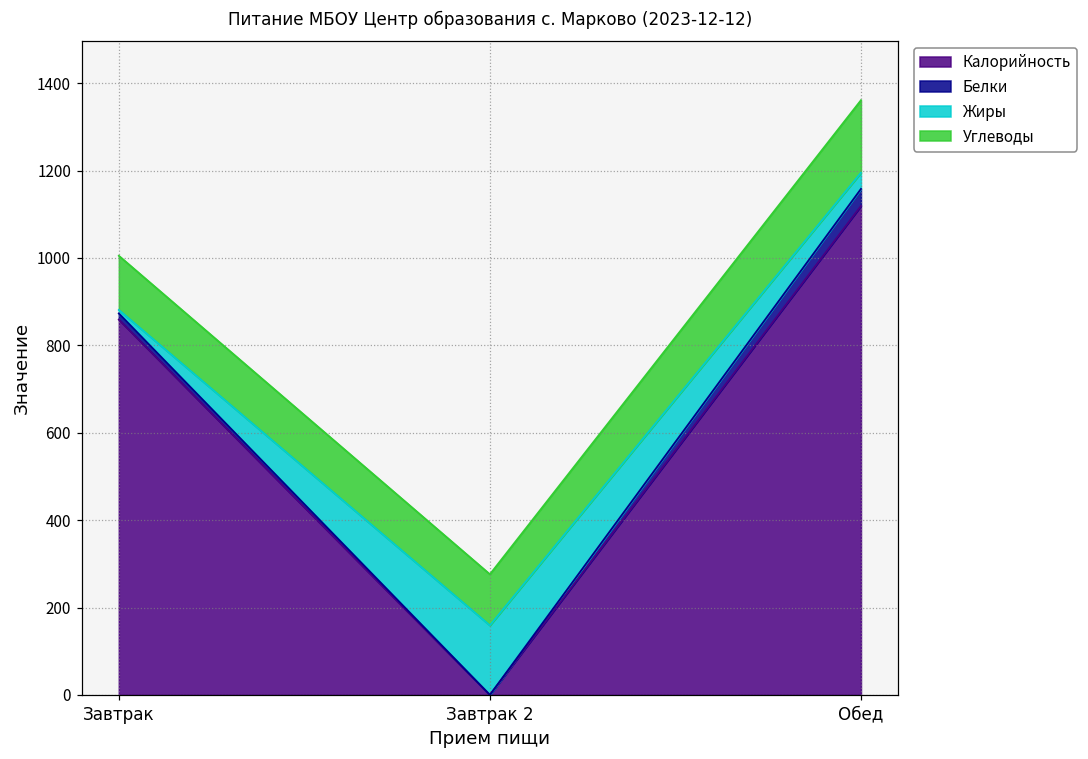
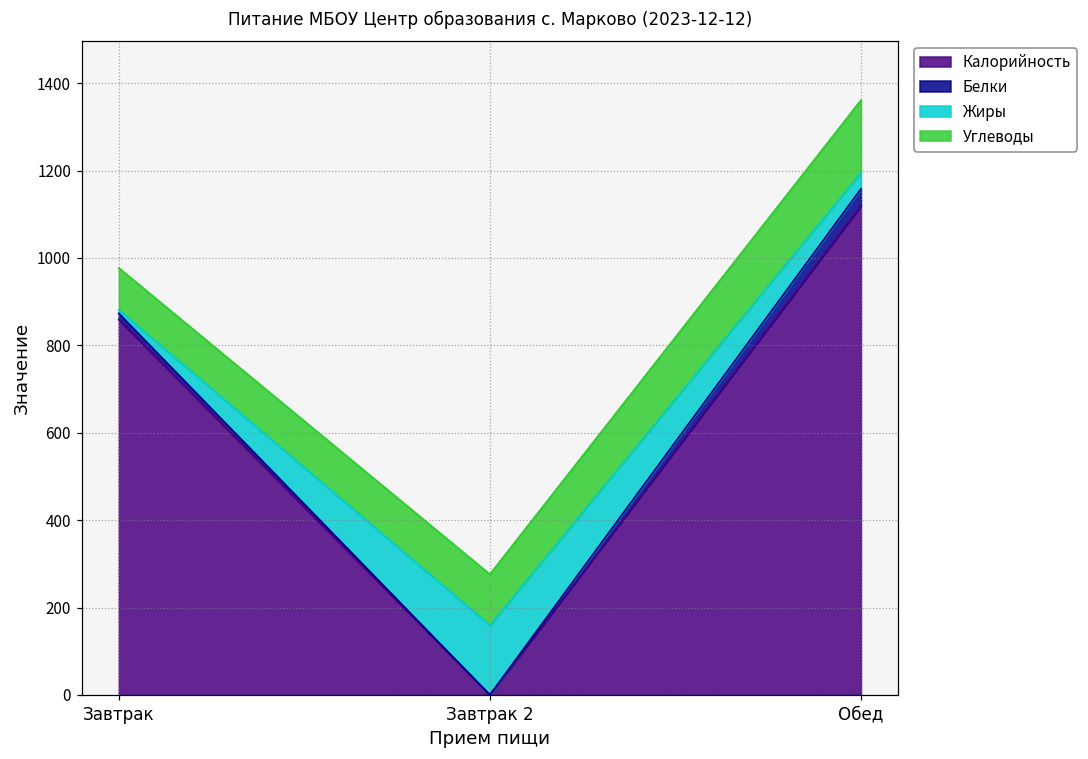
Углеводы, Завтрак: 120 -> 100
